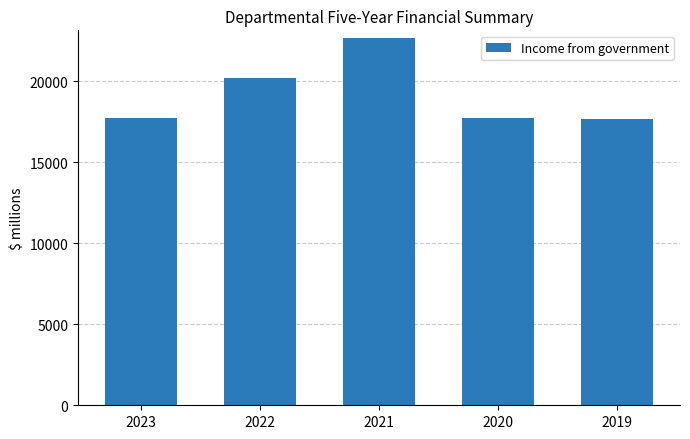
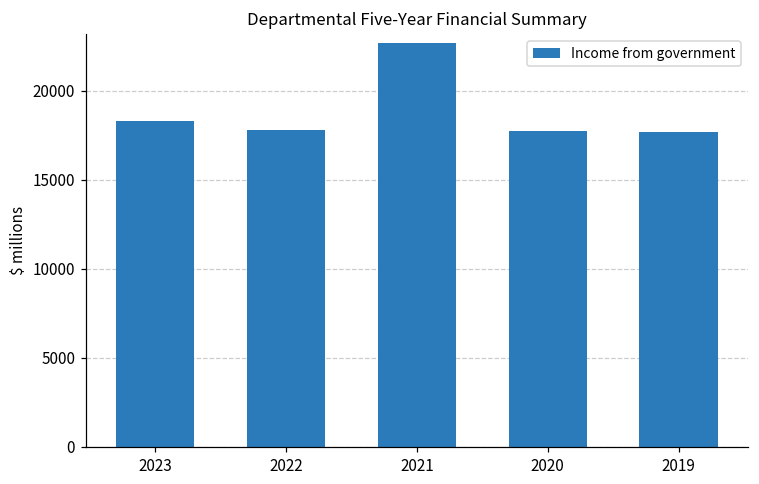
2023: 17700 -> 18300
2022: 20200 -> 17800
